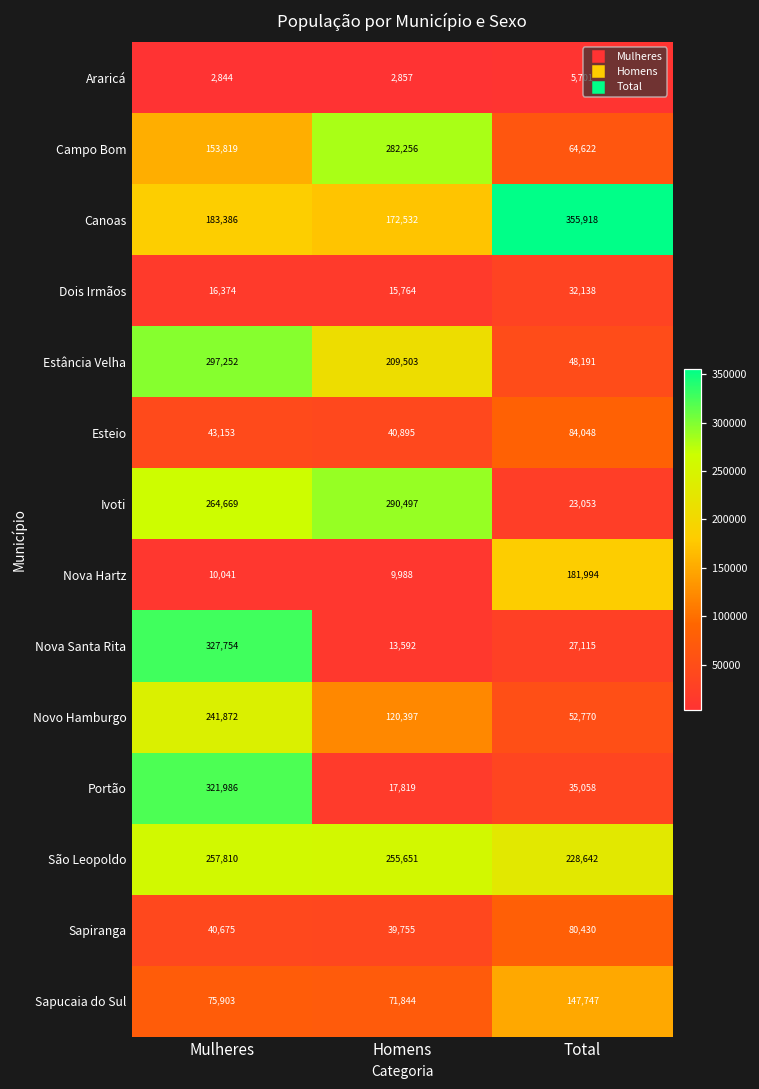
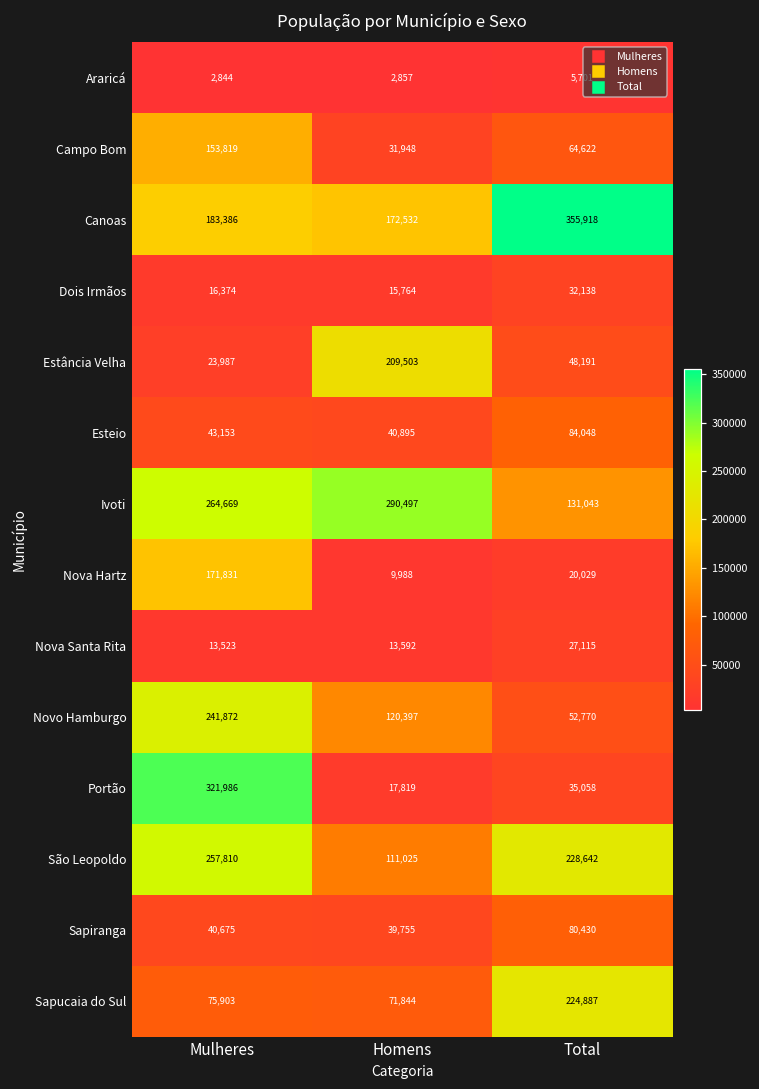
Campo Bom, Homens: 282,256 -> 31,948
Estância Velha, Mulheres: 297,252 -> 23,987
Ivoti, Total: 23,053 -> 131,043
Nova Hartz, Mulheres: 10,041 -> 171,831
Nova Hartz, Total: 181,994 -> 20,029
Nova Santa Rita, Mulheres: 327,754 -> 13,523
São Leopoldo, Homens: 255,651 -> 111,025
Sapucaia do Sul, Total: 147,747 -> 224,887
